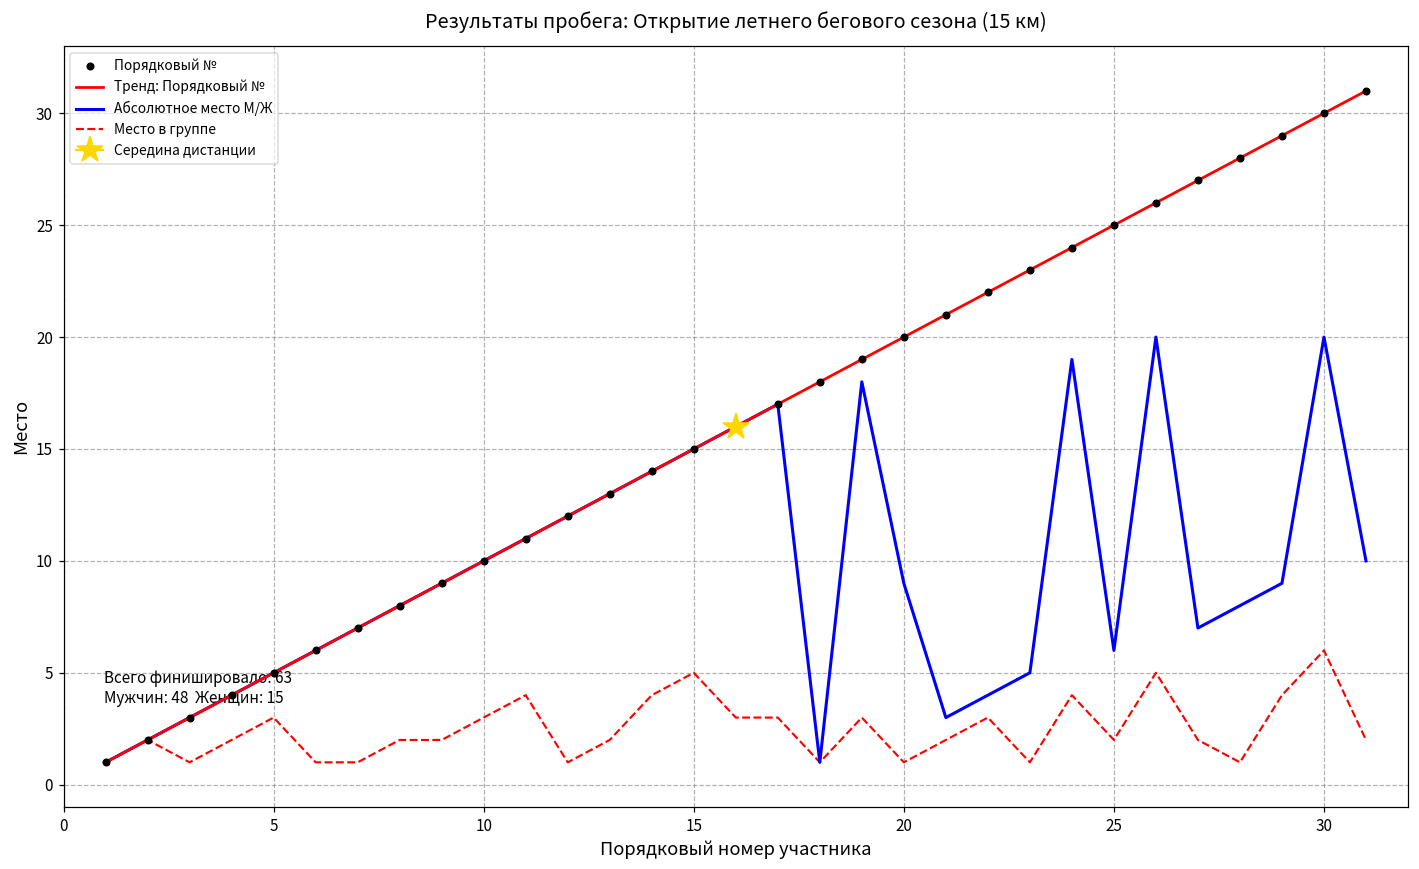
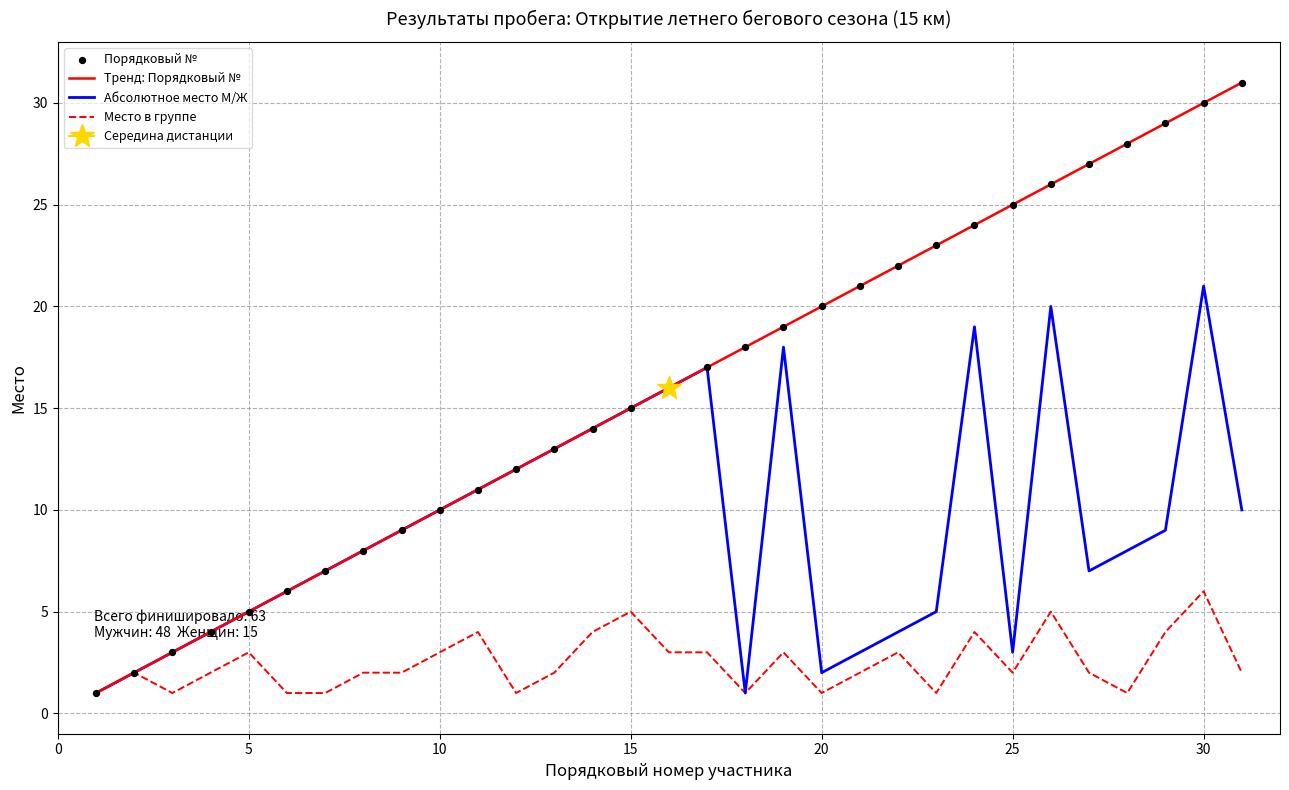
Абсолютное место М/Ж, 20: 9 -> 2
Абсолютное место М/Ж, 25: 6 -> 3
Абсолютное место М/Ж, 30: 20 -> 21
